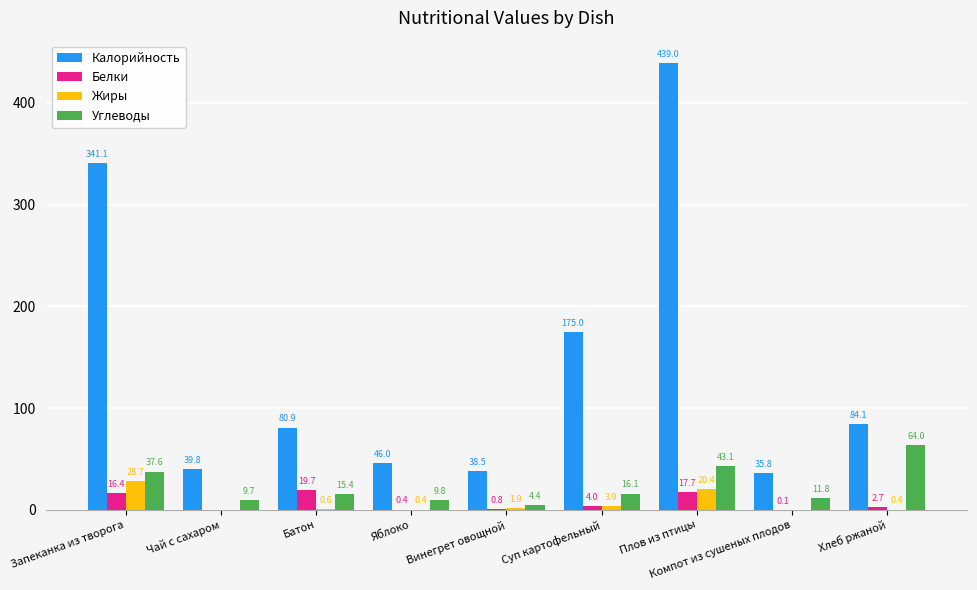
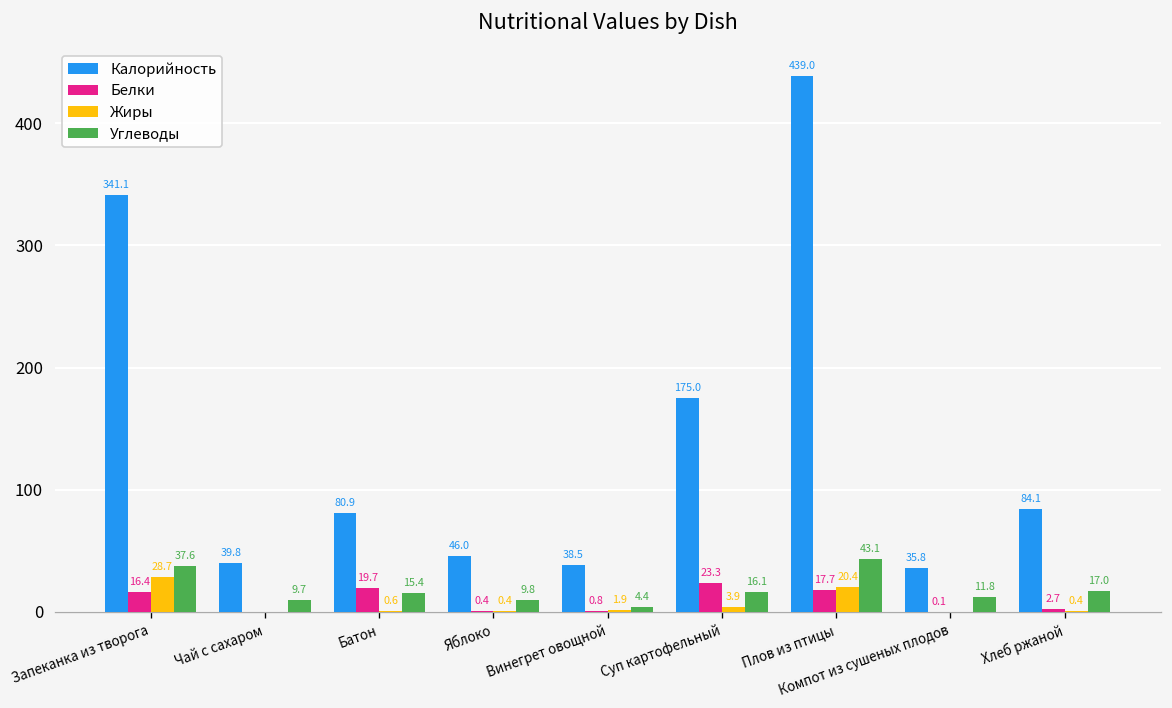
Белки, Суп картофельный: 4.0 -> 23.3
Углеводы, Хлеб ржаной: 64.0 -> 17.0
